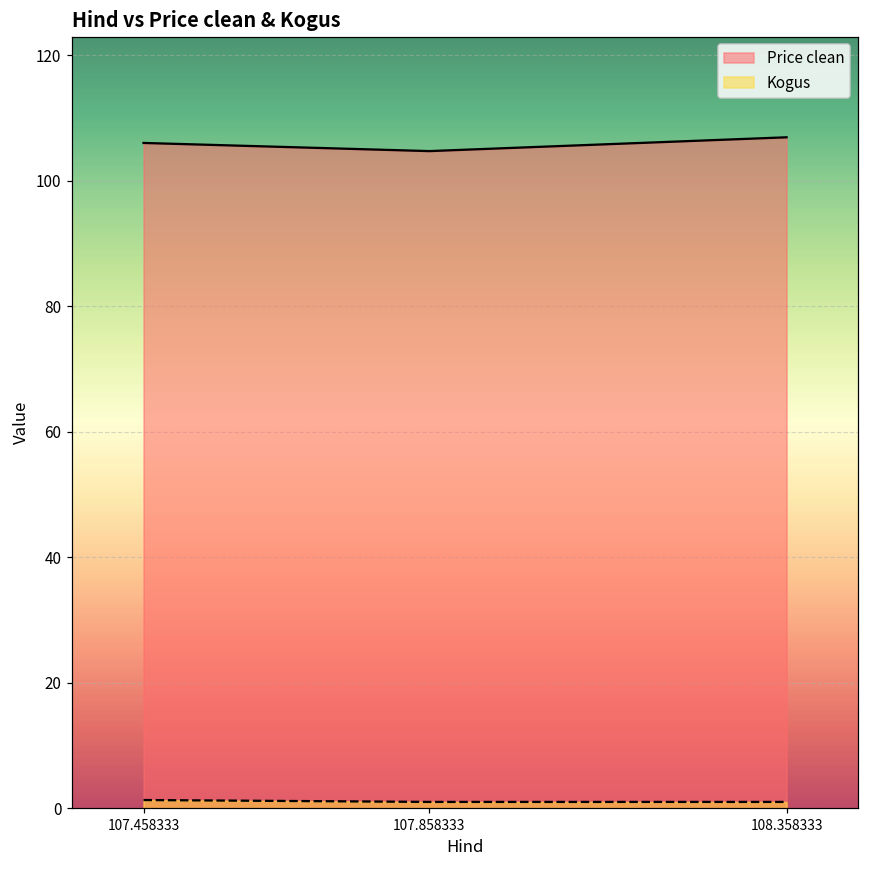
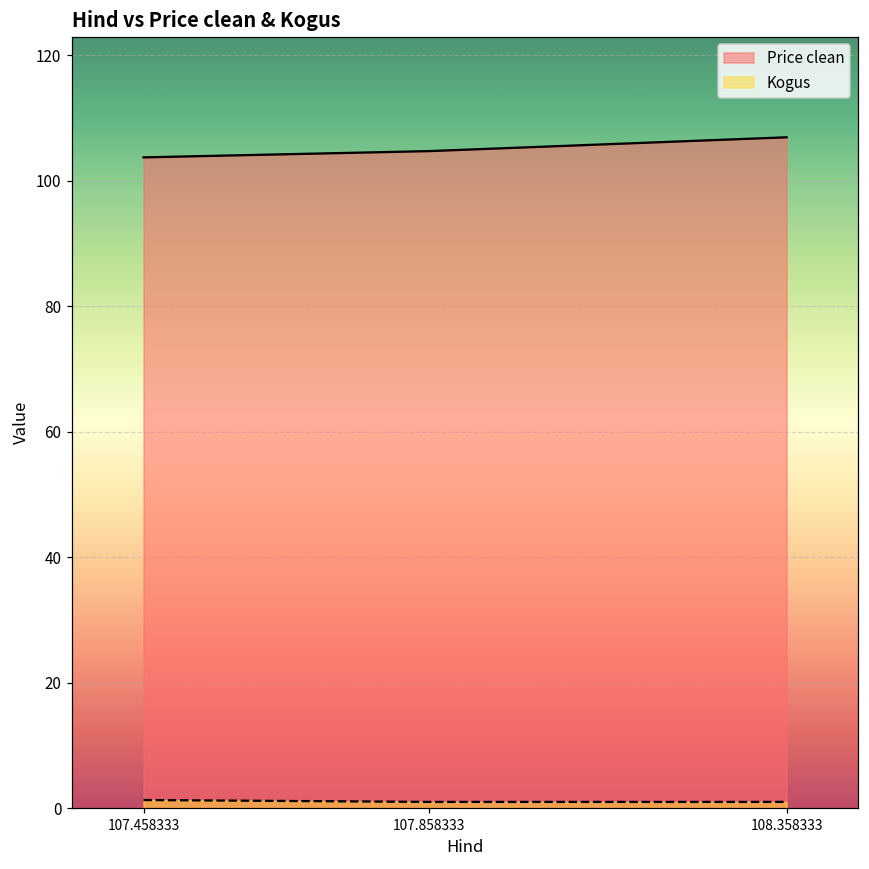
Price clean, 107.458333: 106 -> 104
